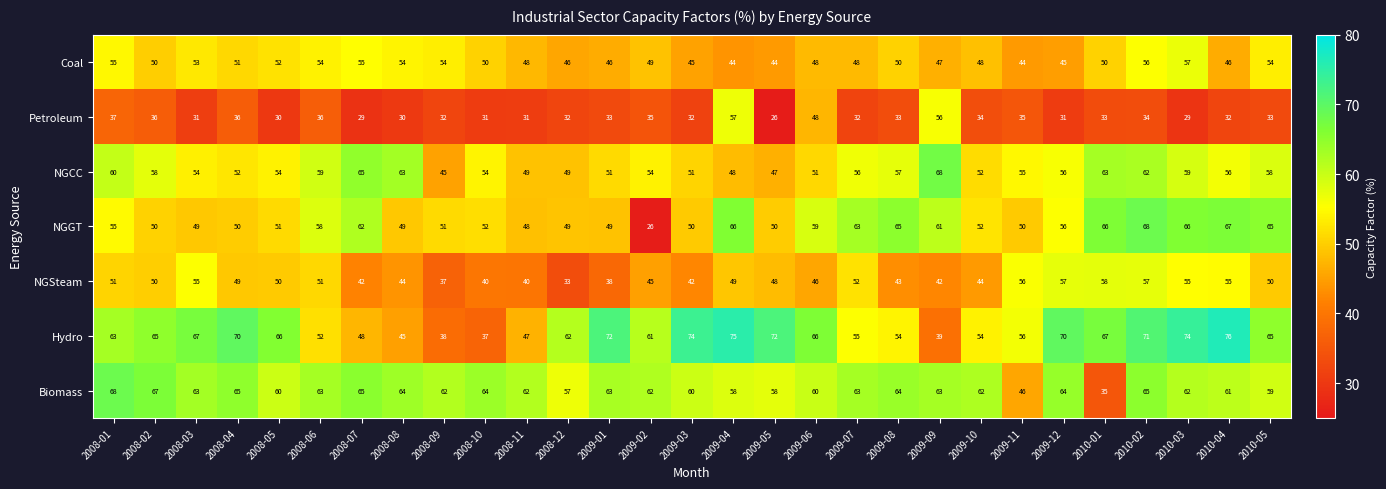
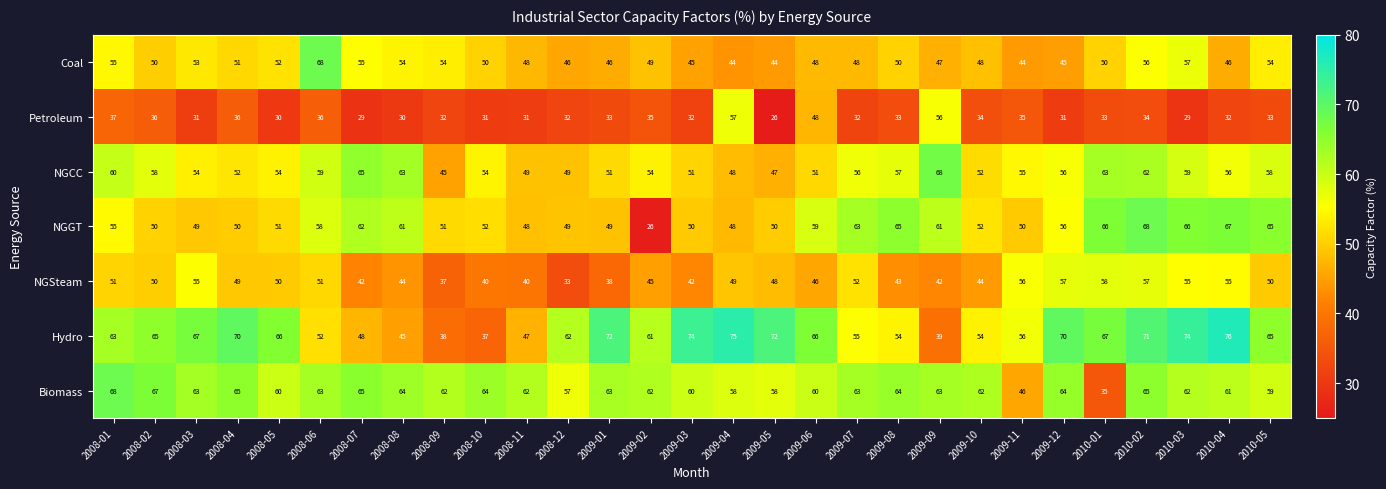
Coal, 2008-06: 54 -> 68
NGGT, 2008-08: 49 -> 61
NGGT, 2009-04: 66 -> 48
